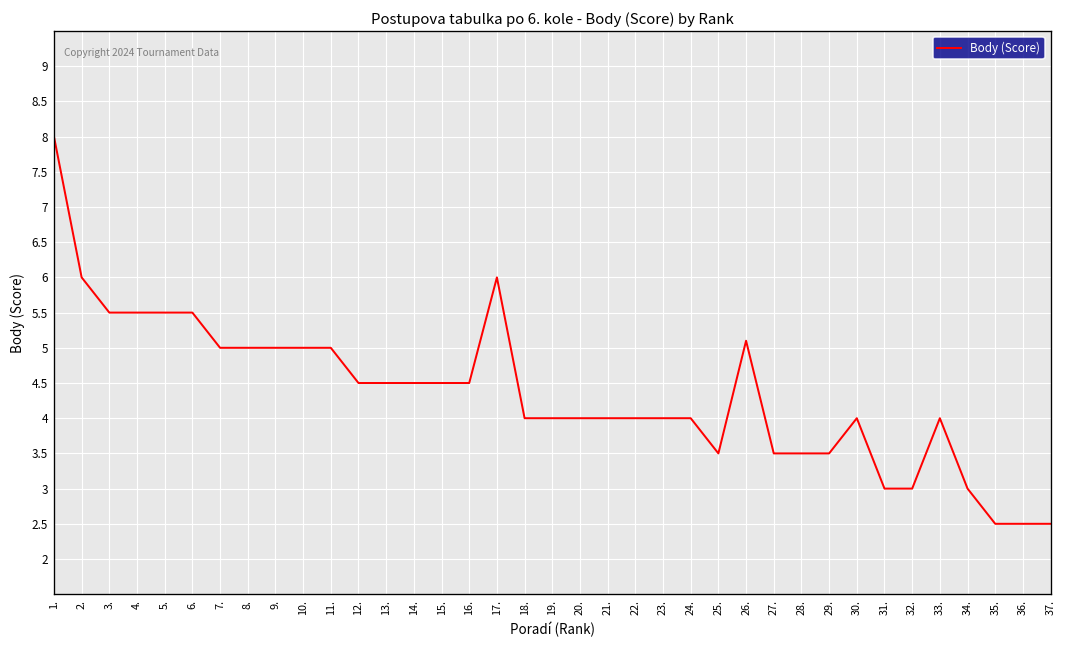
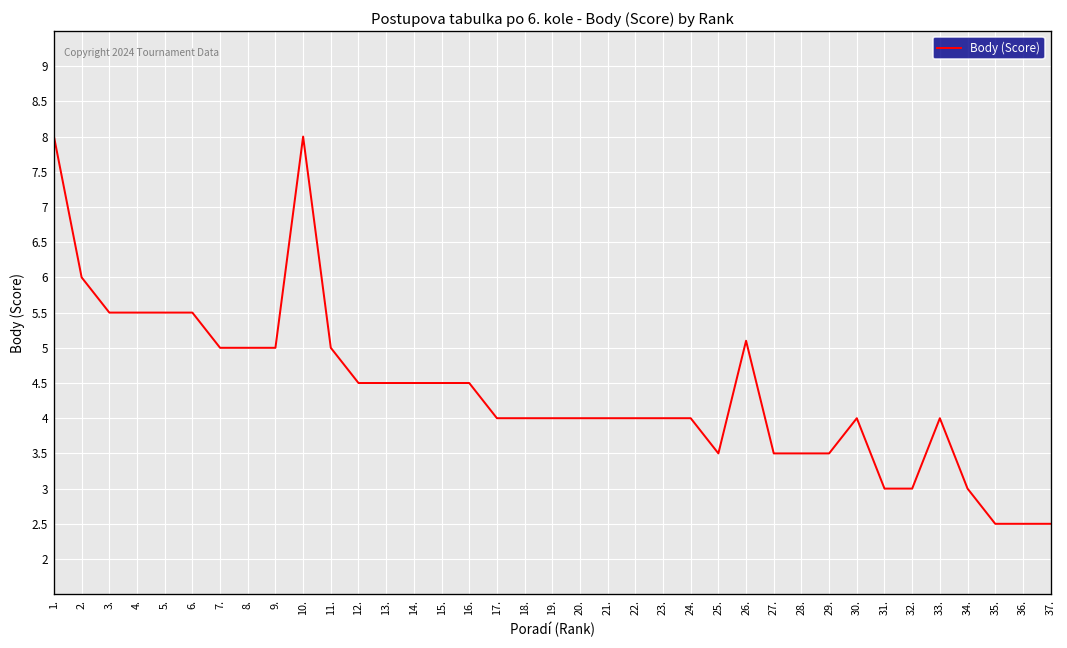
10.: 5 -> 8
17.: 6 -> 4
